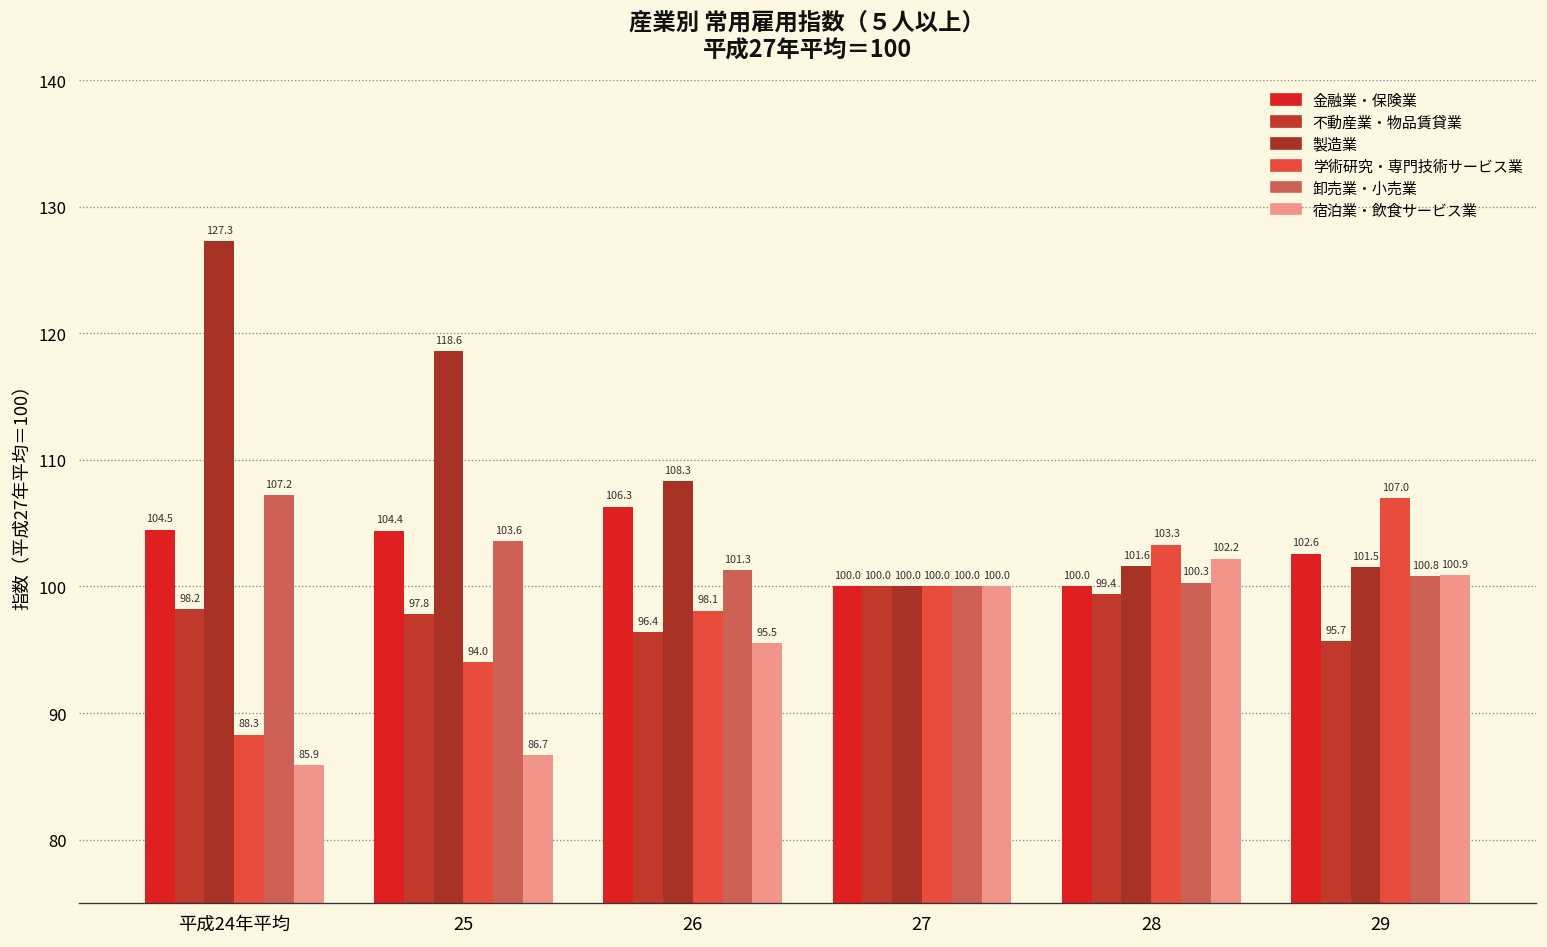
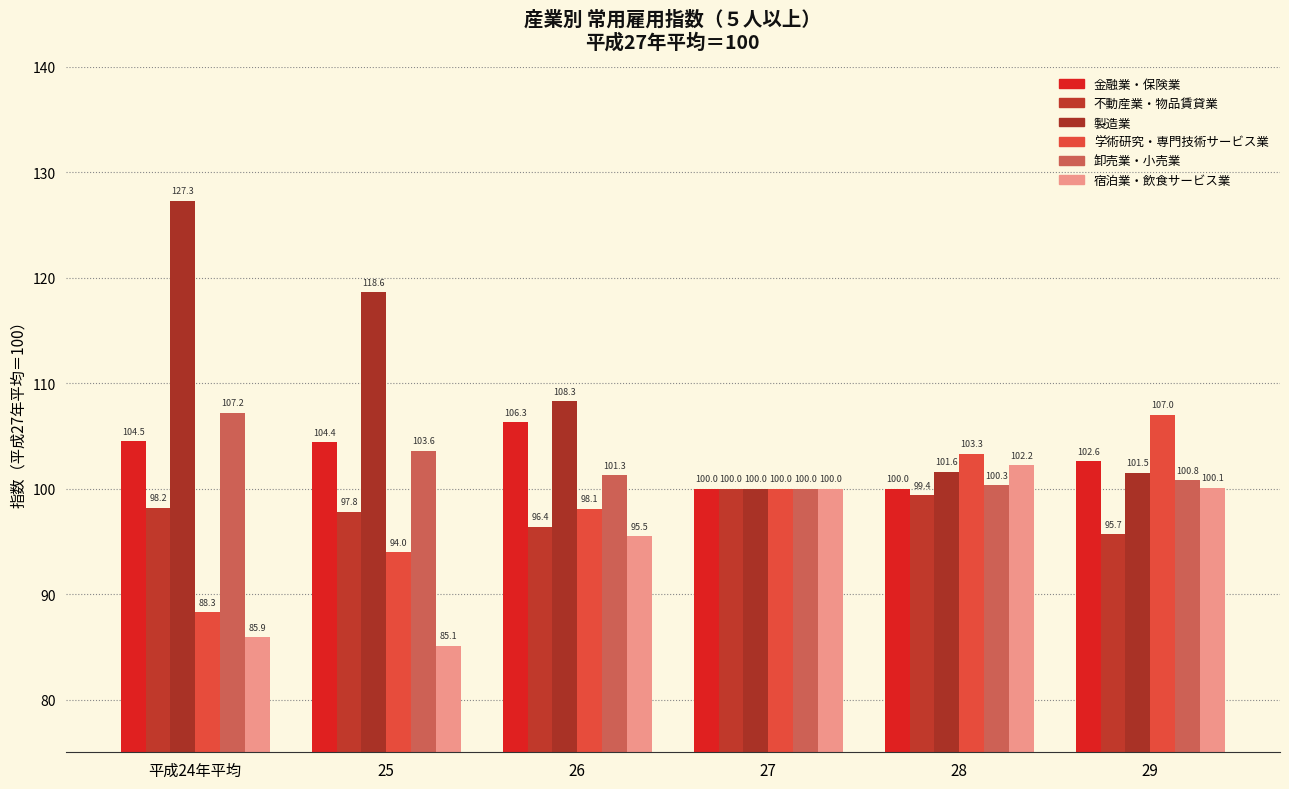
宿泊業・飲食サービス業, 25: 86.7 -> 85.1
宿泊業・飲食サービス業, 29: 100.9 -> 100.1
